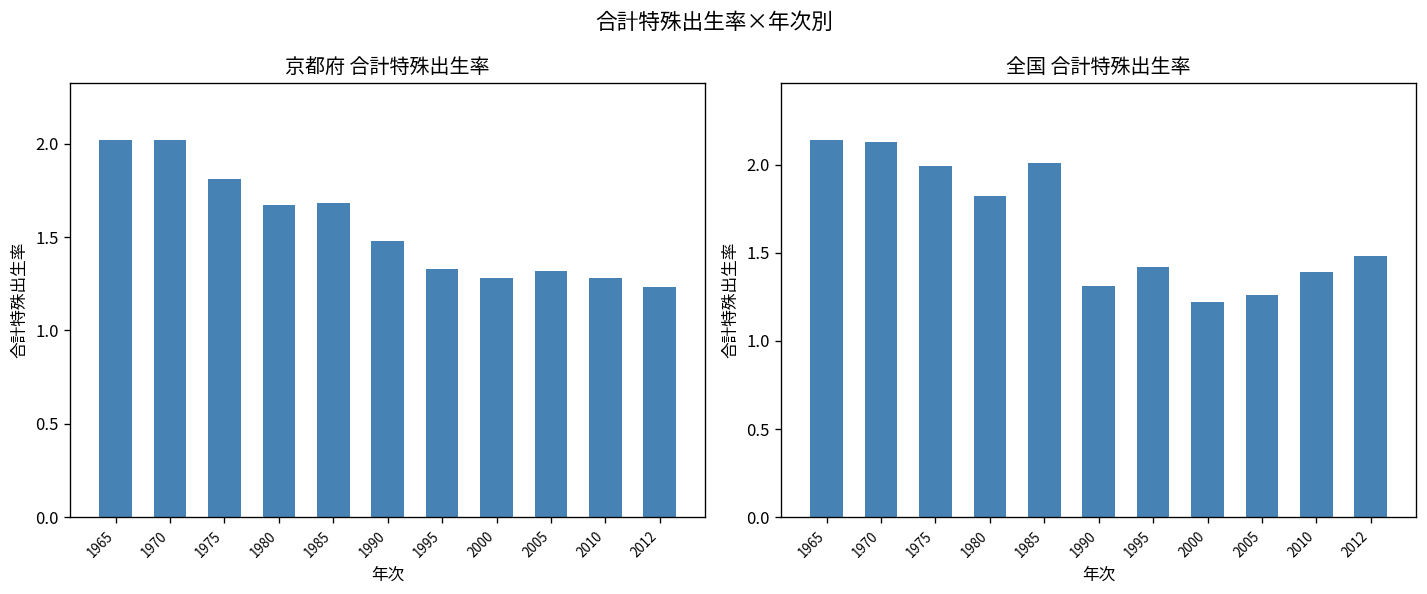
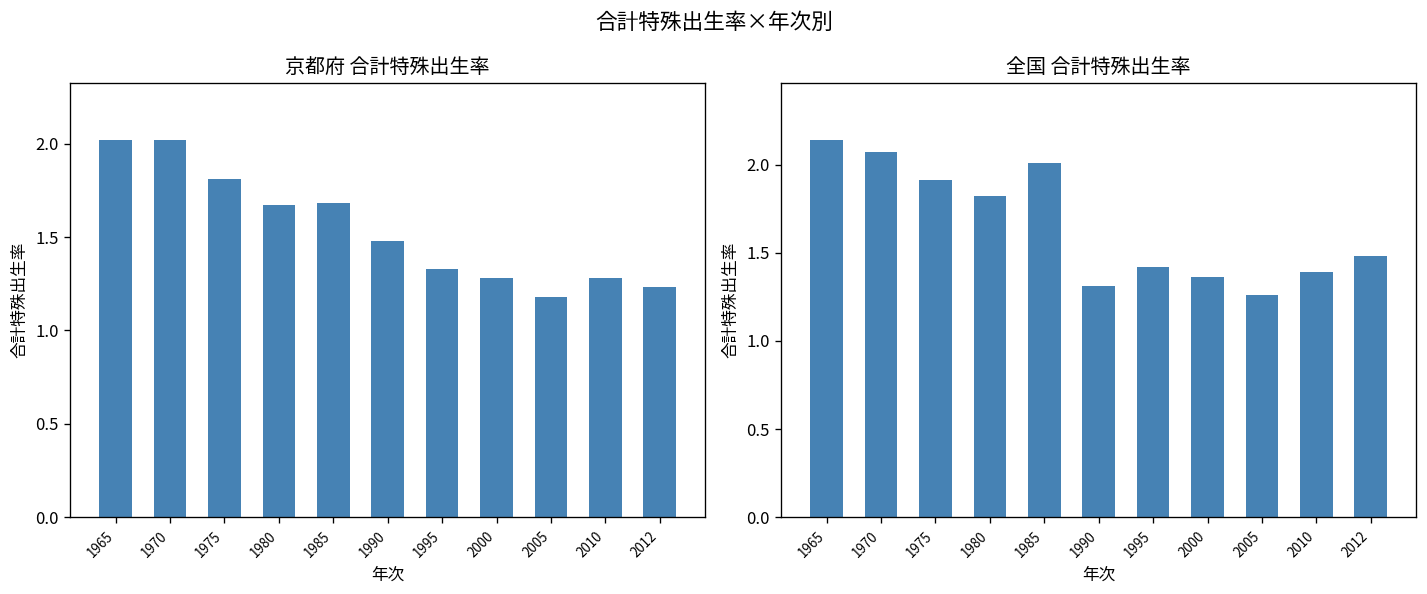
京都府 合計特殊出生率, 2005: 1.32 -> 1.18
全国 合計特殊出生率, 1970: 2.13 -> 2.07
全国 合計特殊出生率, 1975: 1.99 -> 1.91
全国 合計特殊出生率, 2000: 1.22 -> 1.36
